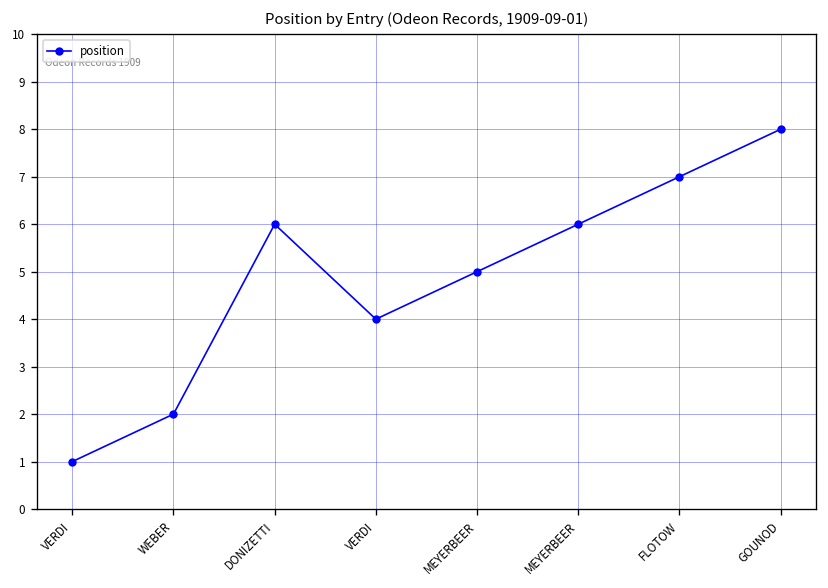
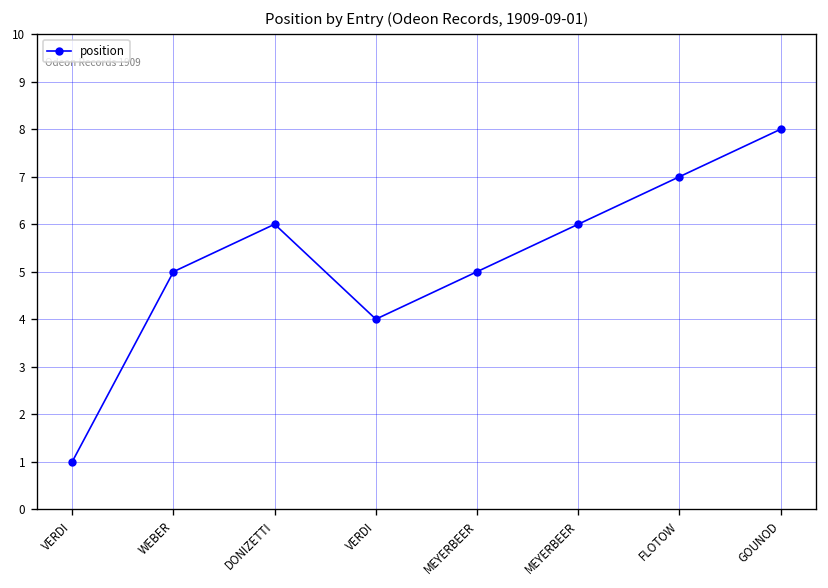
WEBER: 2 -> 5
